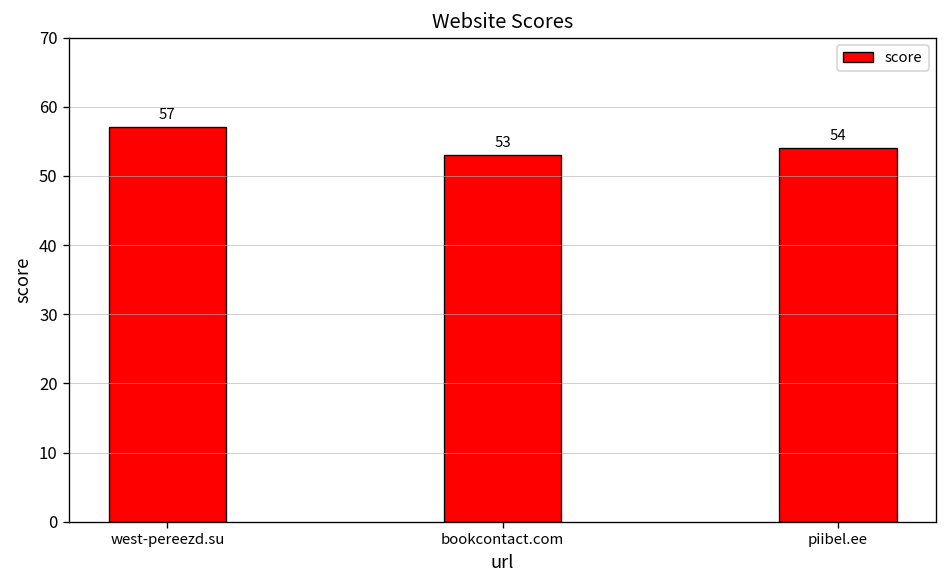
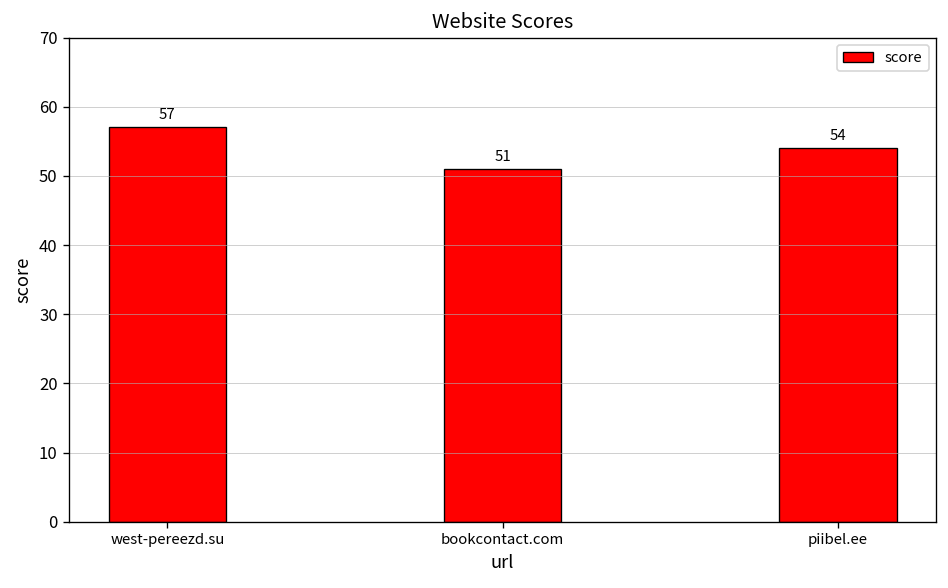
bookcontact.com: 53 -> 51
